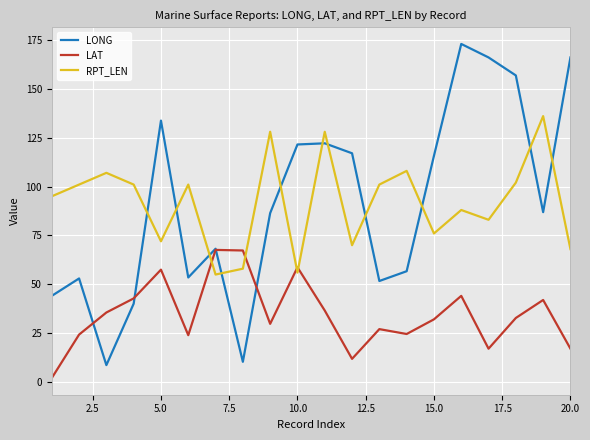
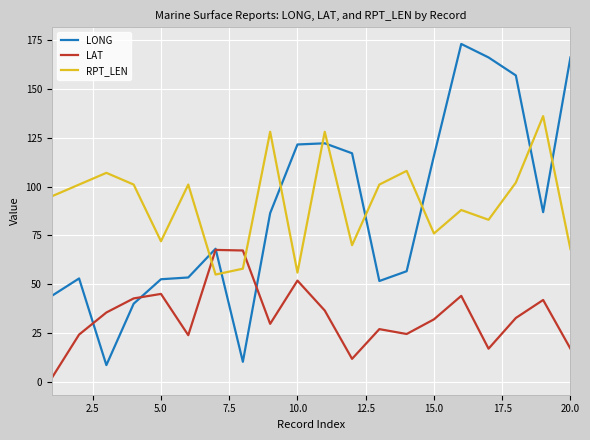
LONG, 5.0: 134 -> 53
LAT, 5.0: 58 -> 45
LAT, 10.0: 59 -> 52
